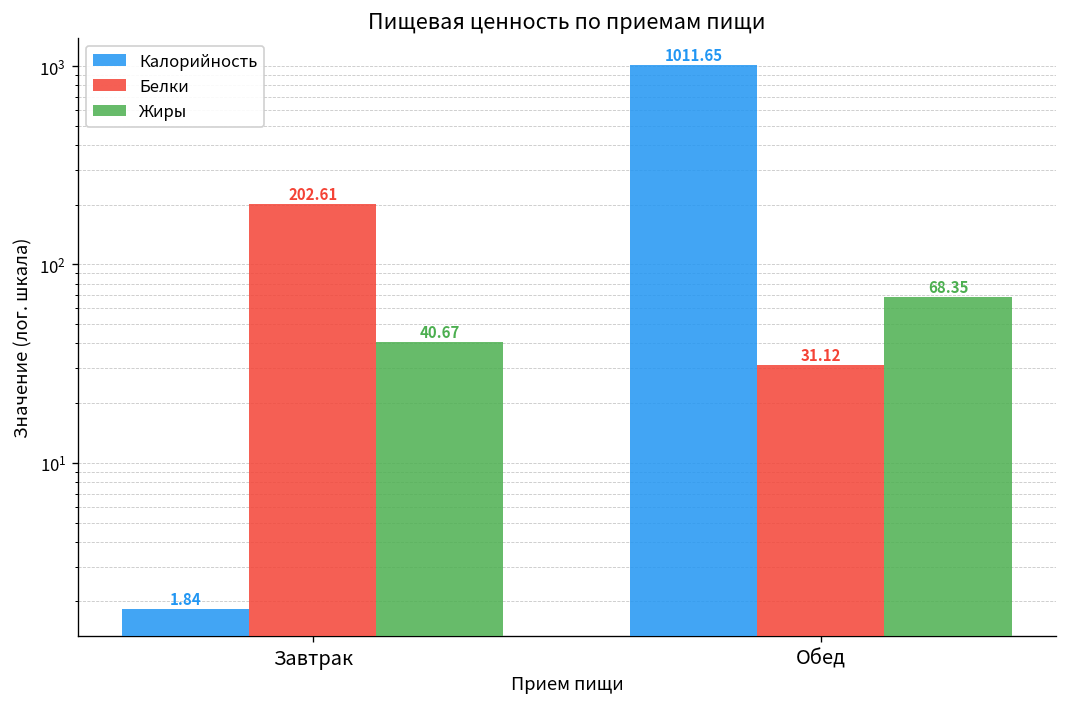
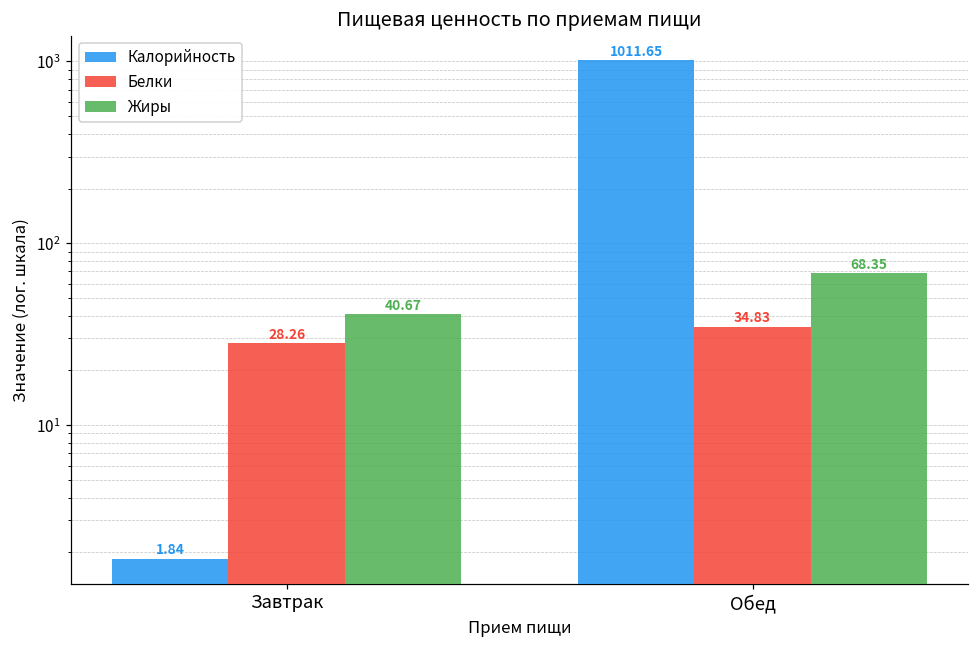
Белки, Завтрак: 202.61 -> 28.26
Белки, Обед: 31.12 -> 34.83
